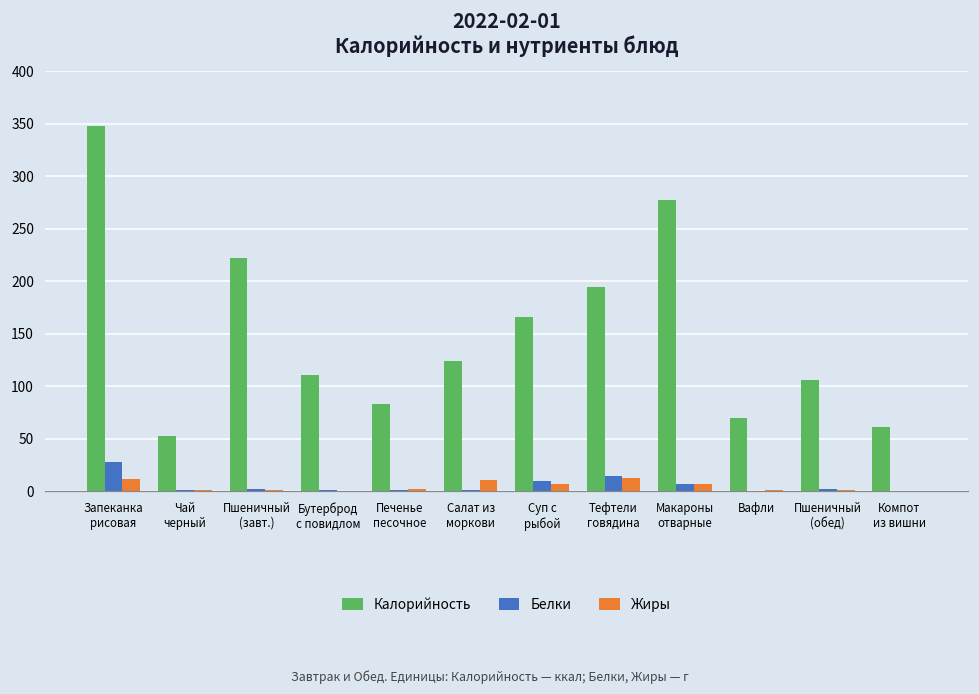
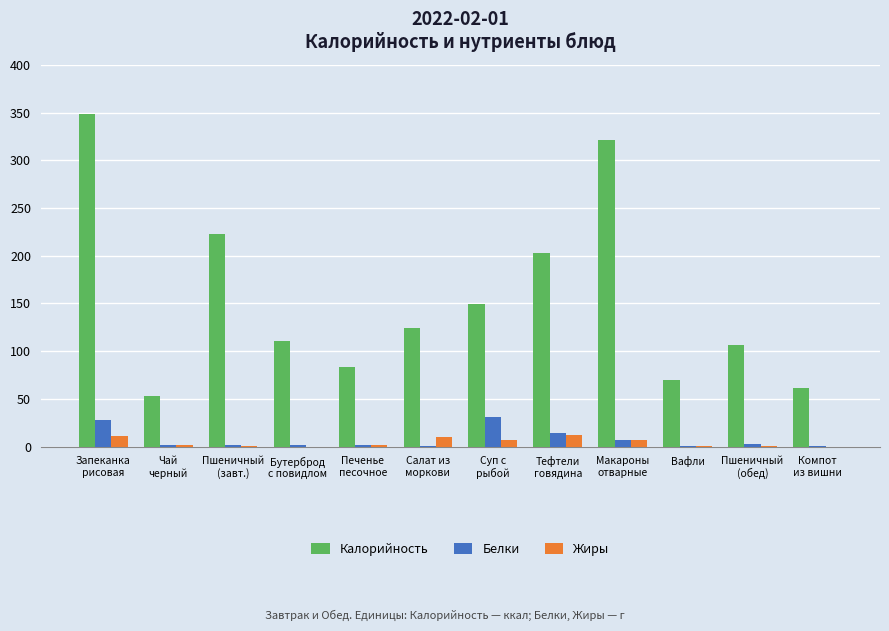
Калорийность, Суп с рыбой: 170 -> 150
Белки, Суп с рыбой: 10 -> 30
Калорийность, Тефтели говядина: 190 -> 200
Калорийность, Макароны отварные: 280 -> 320
